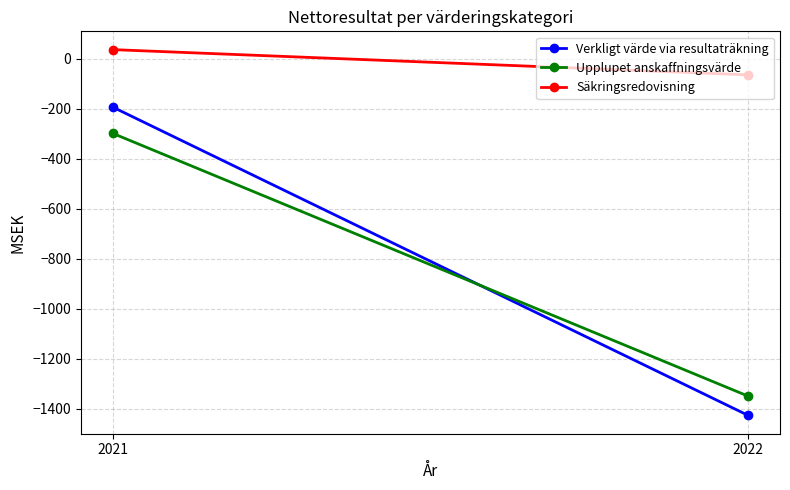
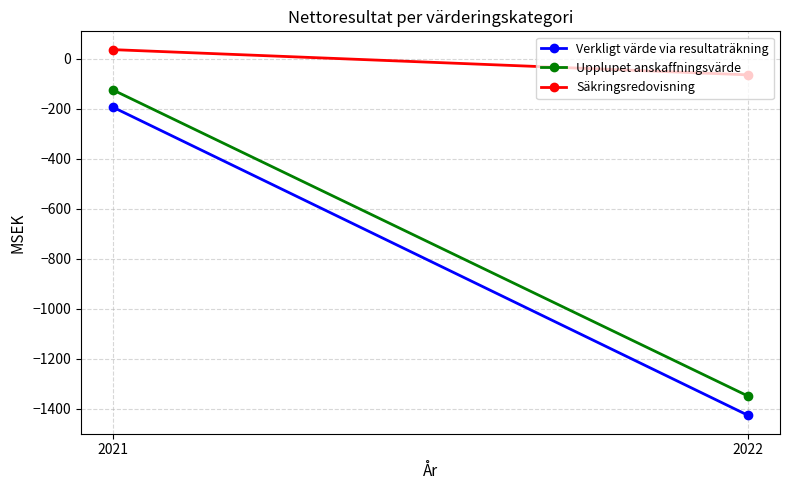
Upplupet anskaffningsvärde, 2021: -300 -> -120
